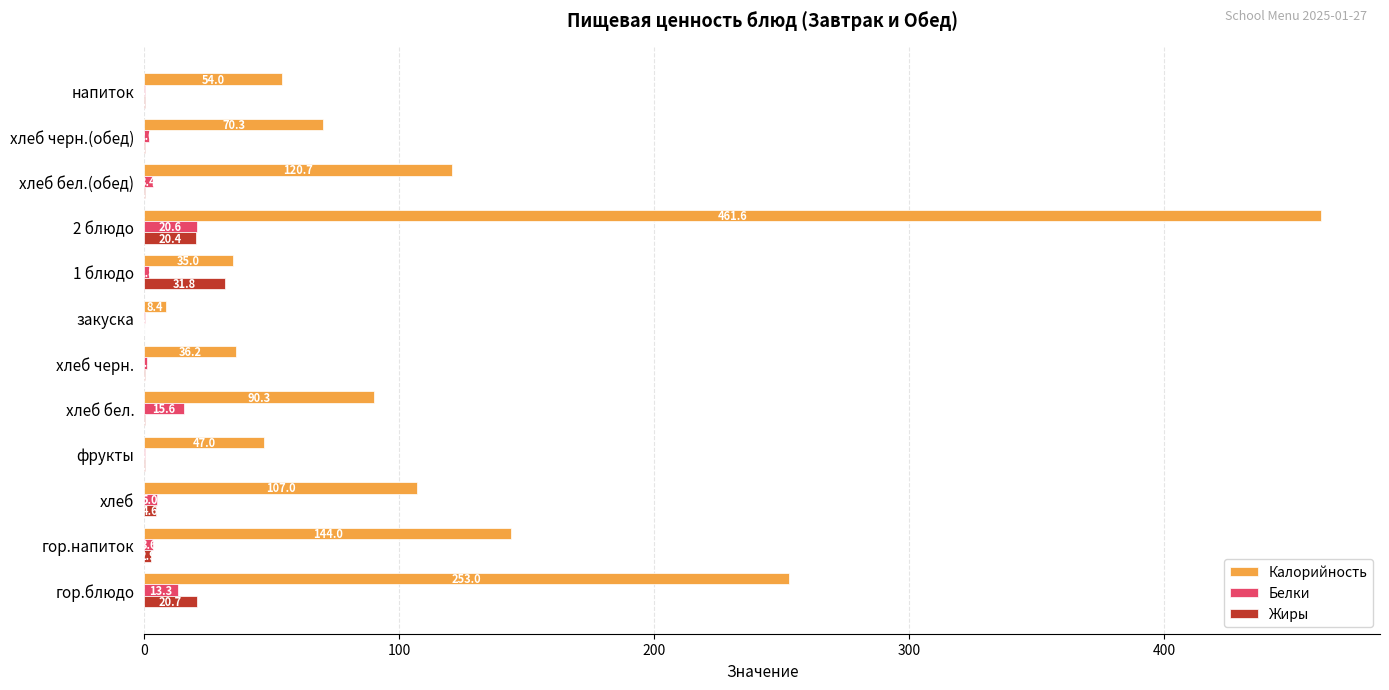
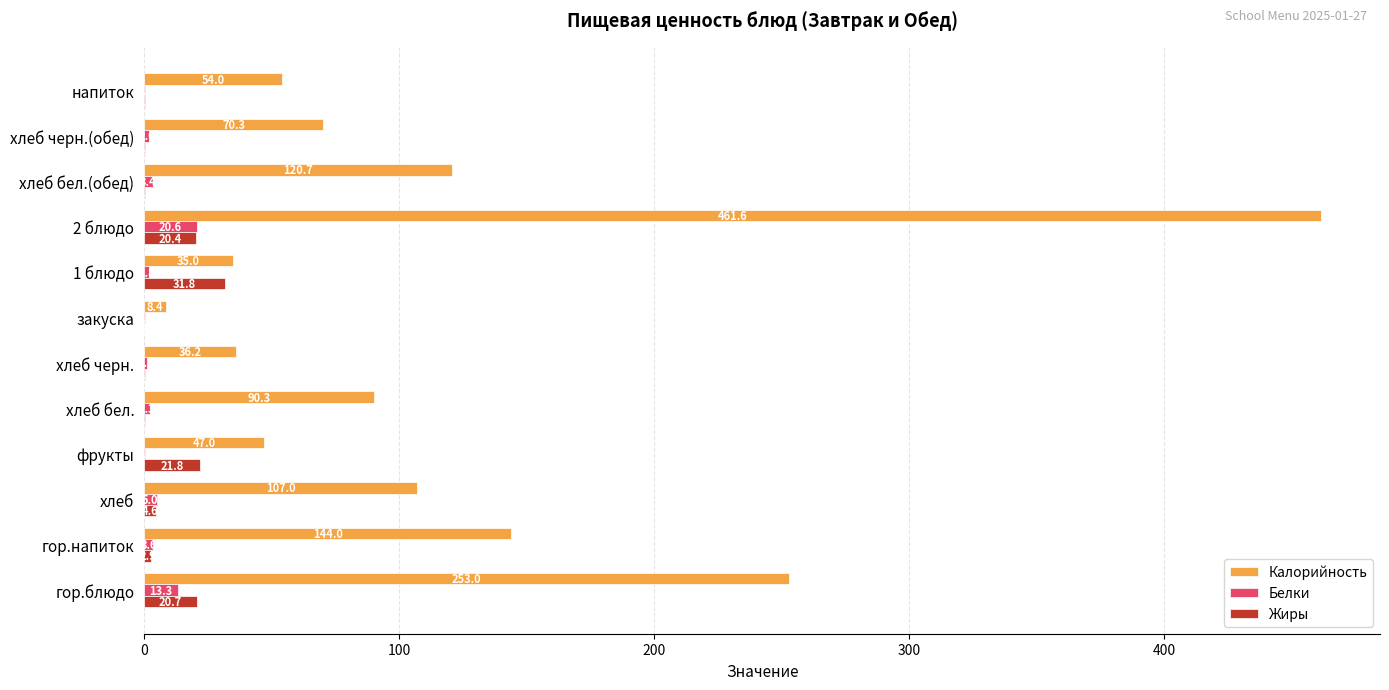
Белки, хлеб бел.: 16 -> 2
Жиры, фрукты: 0 -> 22
